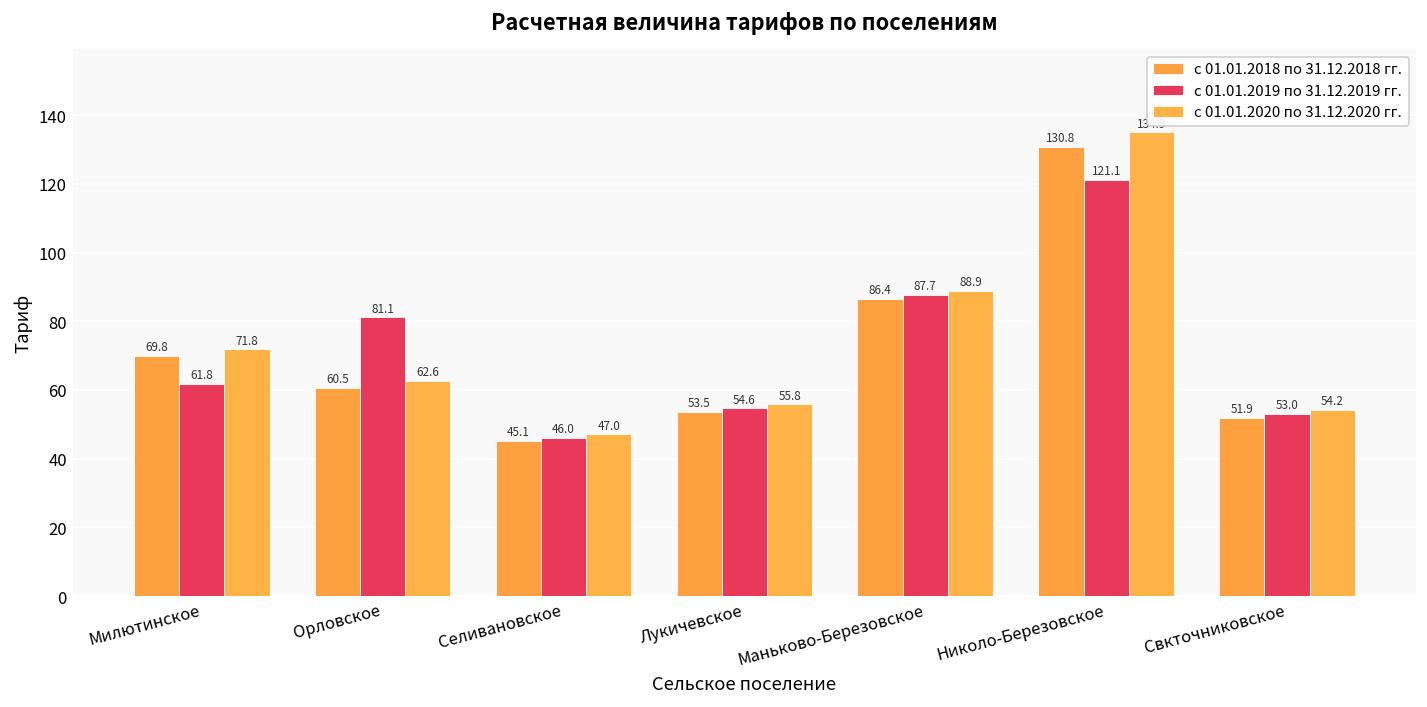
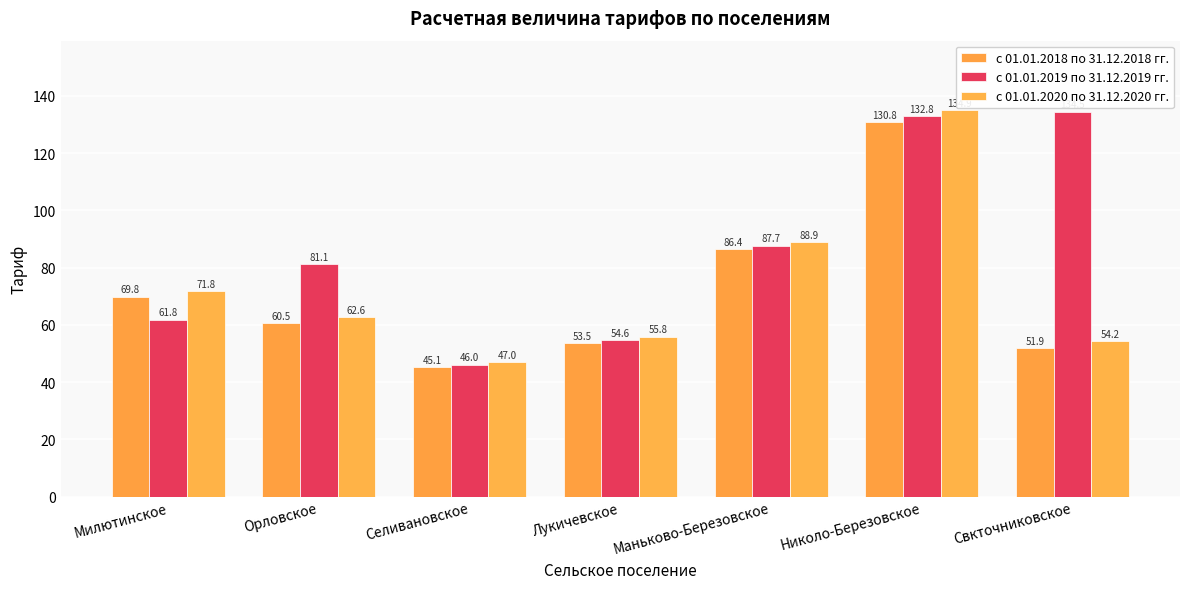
с 01.01.2019 по 31.12.2019 гг., Николо-Березовское: 121.1 -> 132.8
с 01.01.2019 по 31.12.2019 гг., Свкточниковское: 53 -> 134
